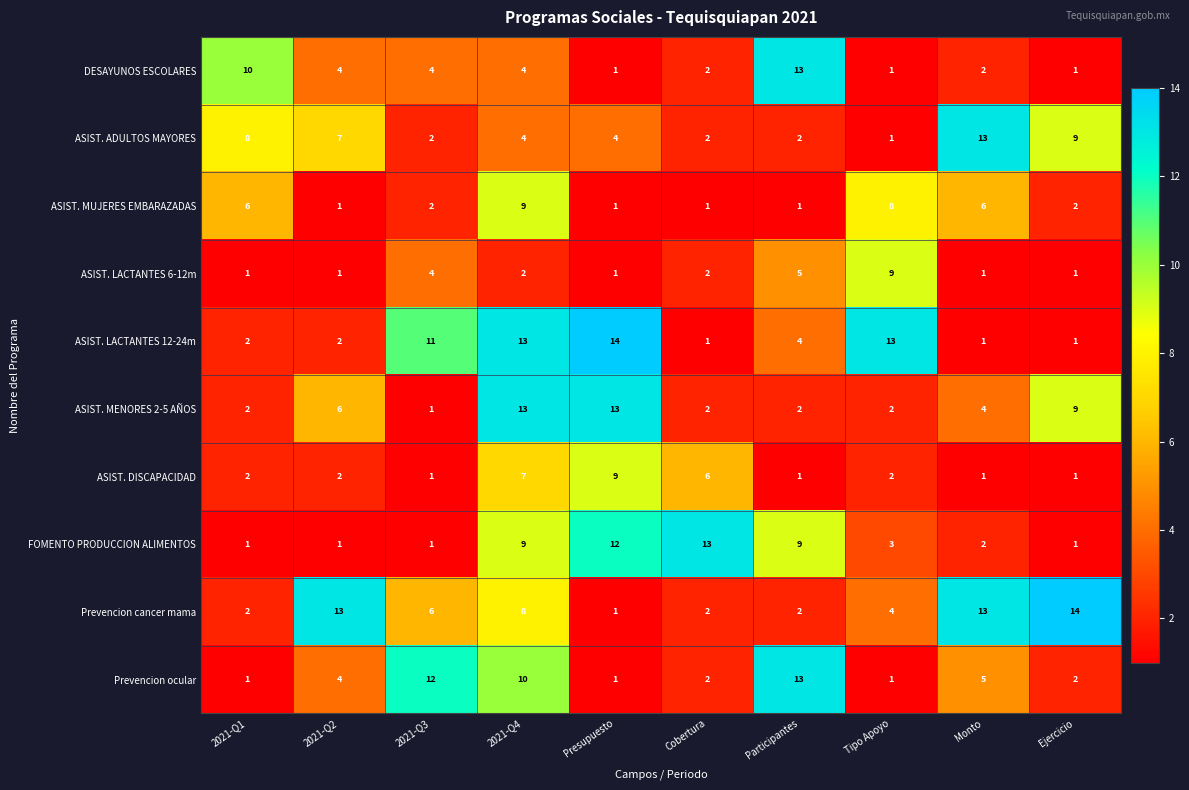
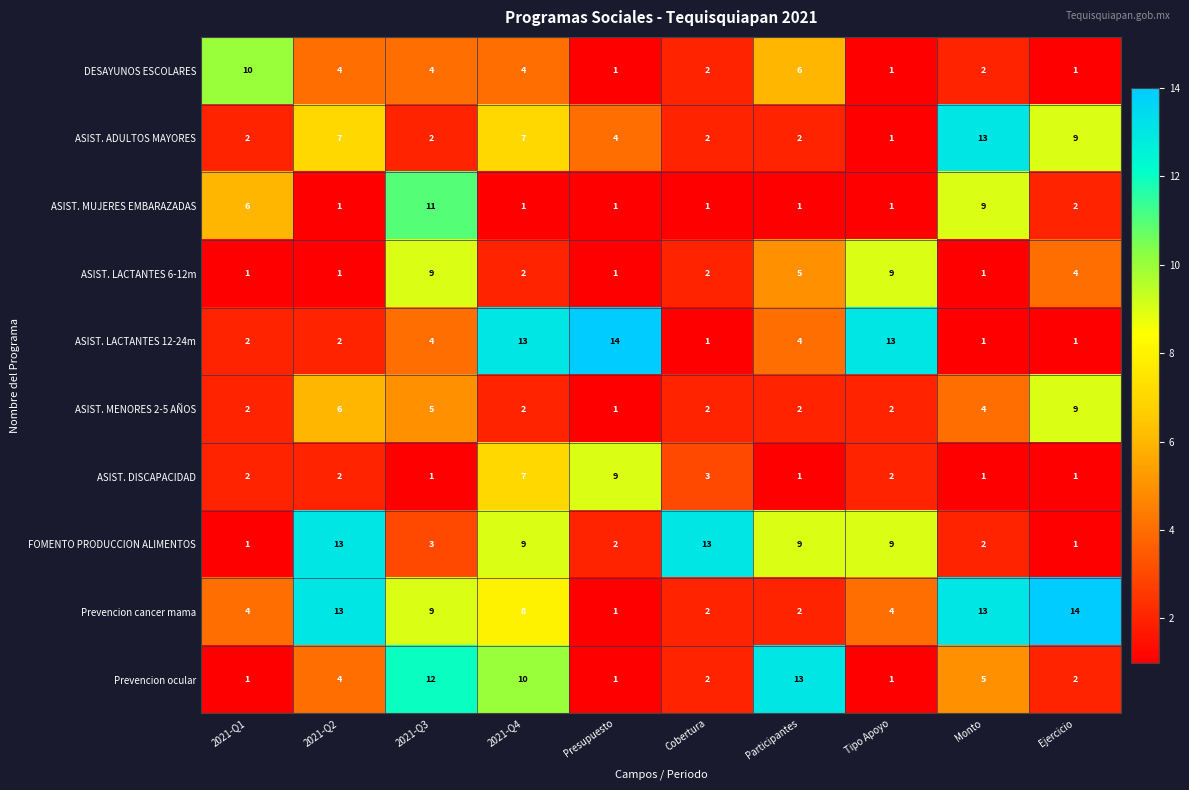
DESAYUNOS ESCOLARES, Participantes: 13 -> 6
ASIST. ADULTOS MAYORES, 2021-Q1: 8 -> 2
ASIST. ADULTOS MAYORES, 2021-Q4: 4 -> 7
ASIST. MUJERES EMBARAZADAS, 2021-Q3: 2 -> 11
ASIST. MUJERES EMBARAZADAS, 2021-Q4: 9 -> 1
ASIST. MUJERES EMBARAZADAS, Tipo Apoyo: 8 -> 1
ASIST. MUJERES EMBARAZADAS, Monto: 6 -> 9
ASIST. LACTANTES 6-12m, 2021-Q3: 4 -> 9
ASIST. LACTANTES 6-12m, Ejercicio: 1 -> 4
ASIST. LACTANTES 12-24m, 2021-Q3: 11 -> 4
ASIST. MENORES 2-5 AÑOS, 2021-Q3: 1 -> 5
ASIST. MENORES 2-5 AÑOS, 2021-Q4: 13 -> 2
ASIST. MENORES 2-5 AÑOS, Presupuesto: 13 -> 1
ASIST. DISCAPACIDAD, Cobertura: 6 -> 3
FOMENTO PRODUCCION ALIMENTOS, 2021-Q2: 1 -> 13
FOMENTO PRODUCCION ALIMENTOS, 2021-Q3: 1 -> 3
FOMENTO PRODUCCION ALIMENTOS, Presupuesto: 12 -> 2
FOMENTO PRODUCCION ALIMENTOS, Tipo Apoyo: 3 -> 9
Prevencion cancer mama, 2021-Q1: 2 -> 4
Prevencion cancer mama, 2021-Q3: 6 -> 9
